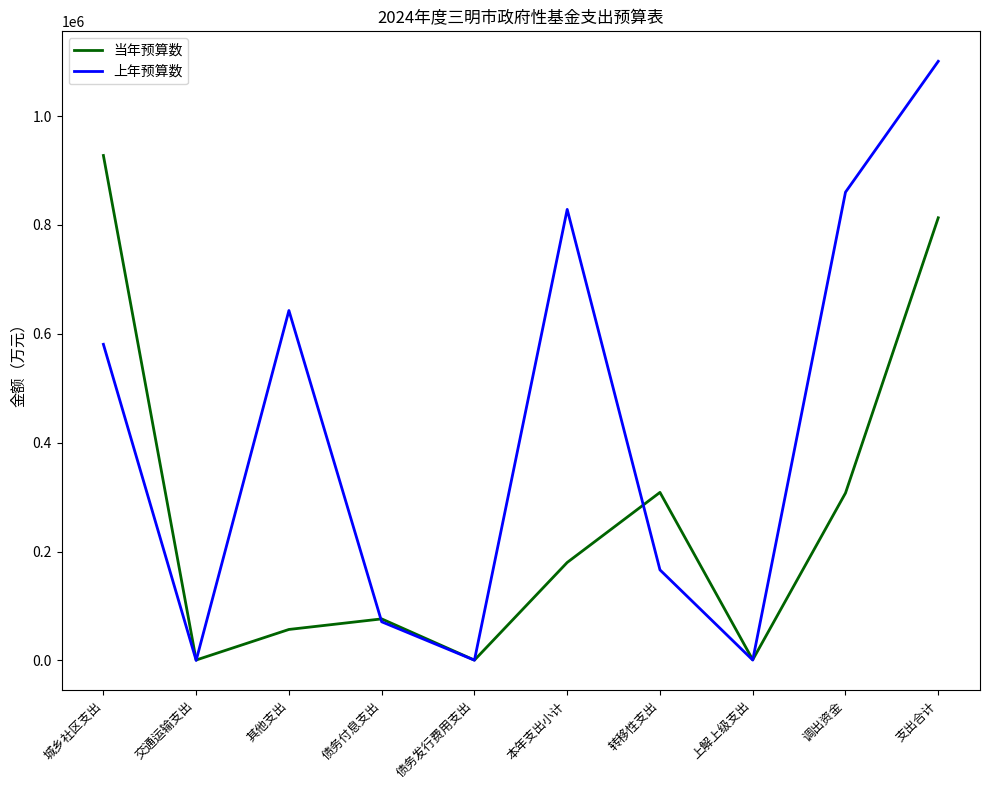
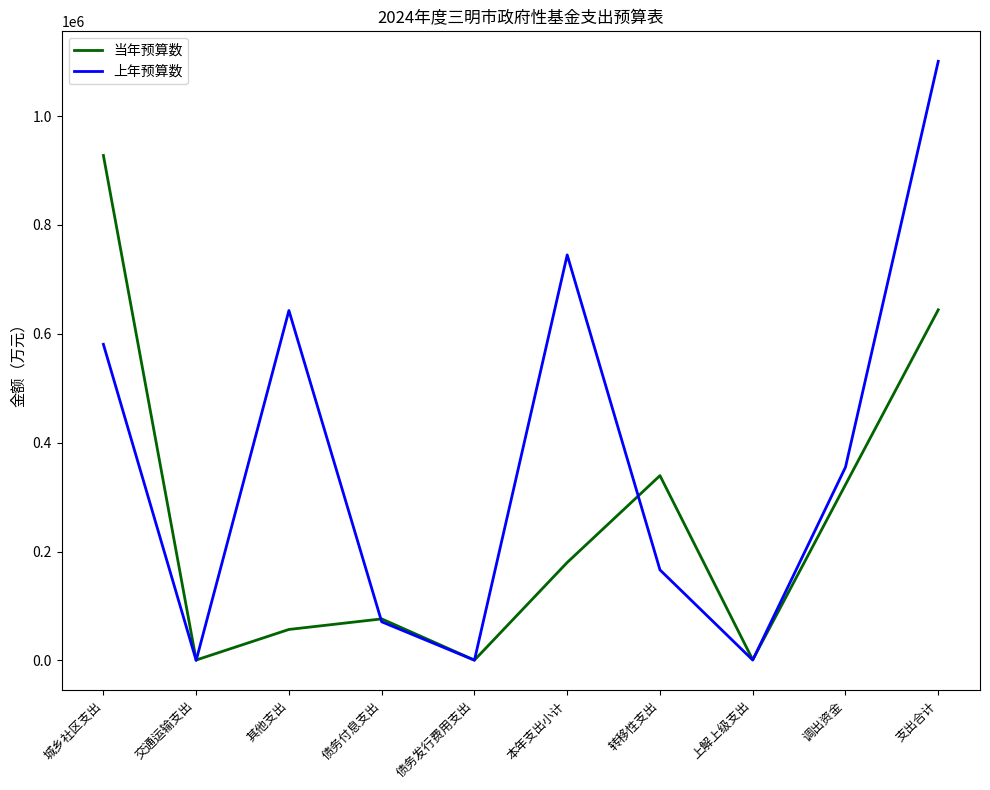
上年预算数, 本年支出小计: 830000 -> 740000
当年预算数, 转移性支出: 310000 -> 340000
当年预算数, 调出资金: 310000 -> 320000
上年预算数, 调出资金: 860000 -> 360000
当年预算数, 支出合计: 810000 -> 640000
